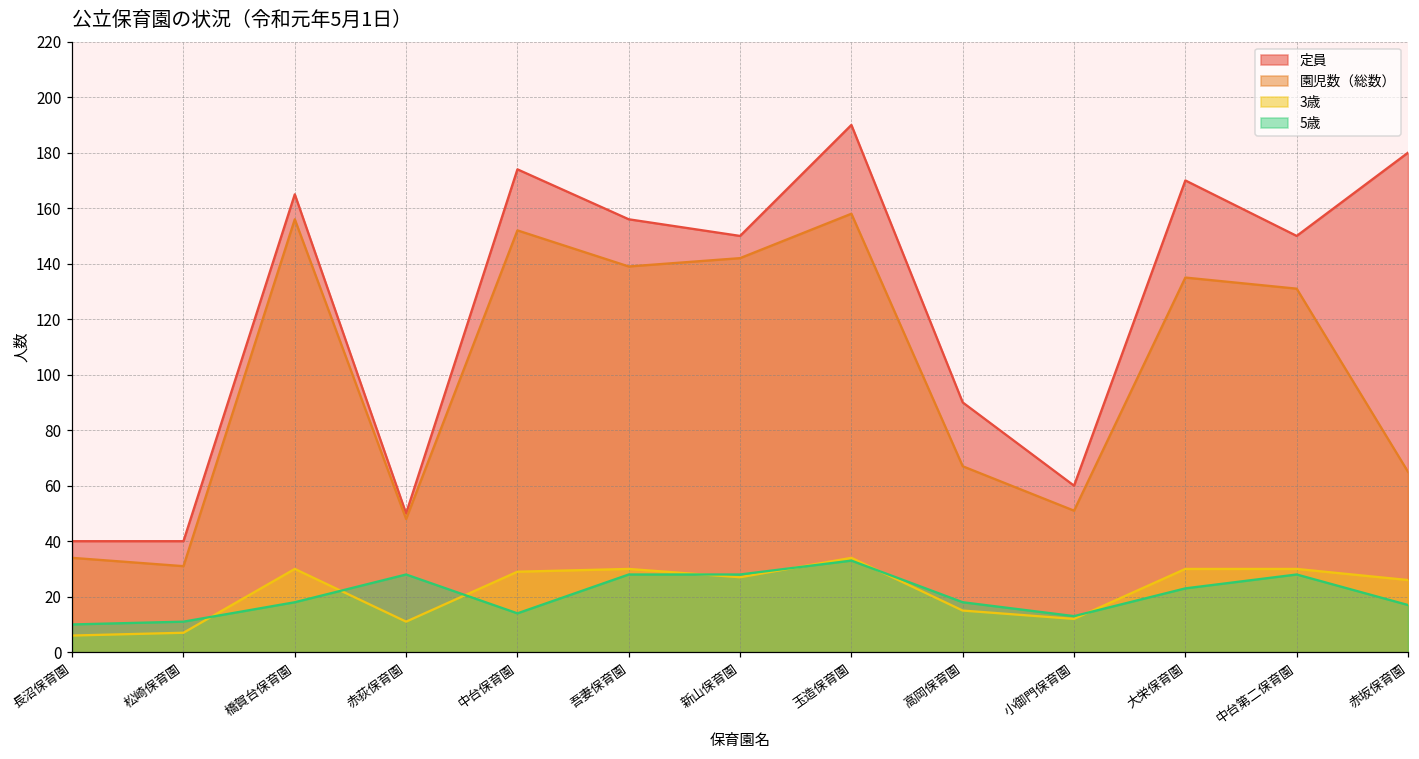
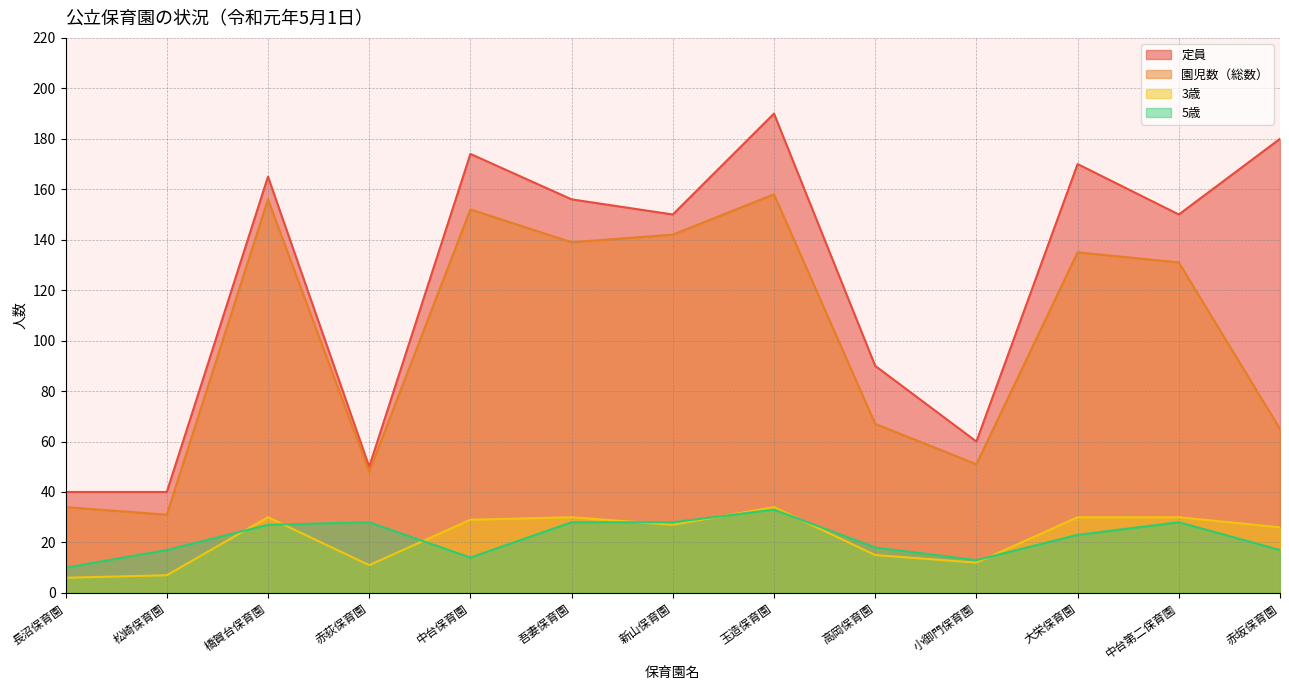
5歳, 松崎保育園: 11 -> 17
5歳, 橋賀台保育園: 18 -> 27
